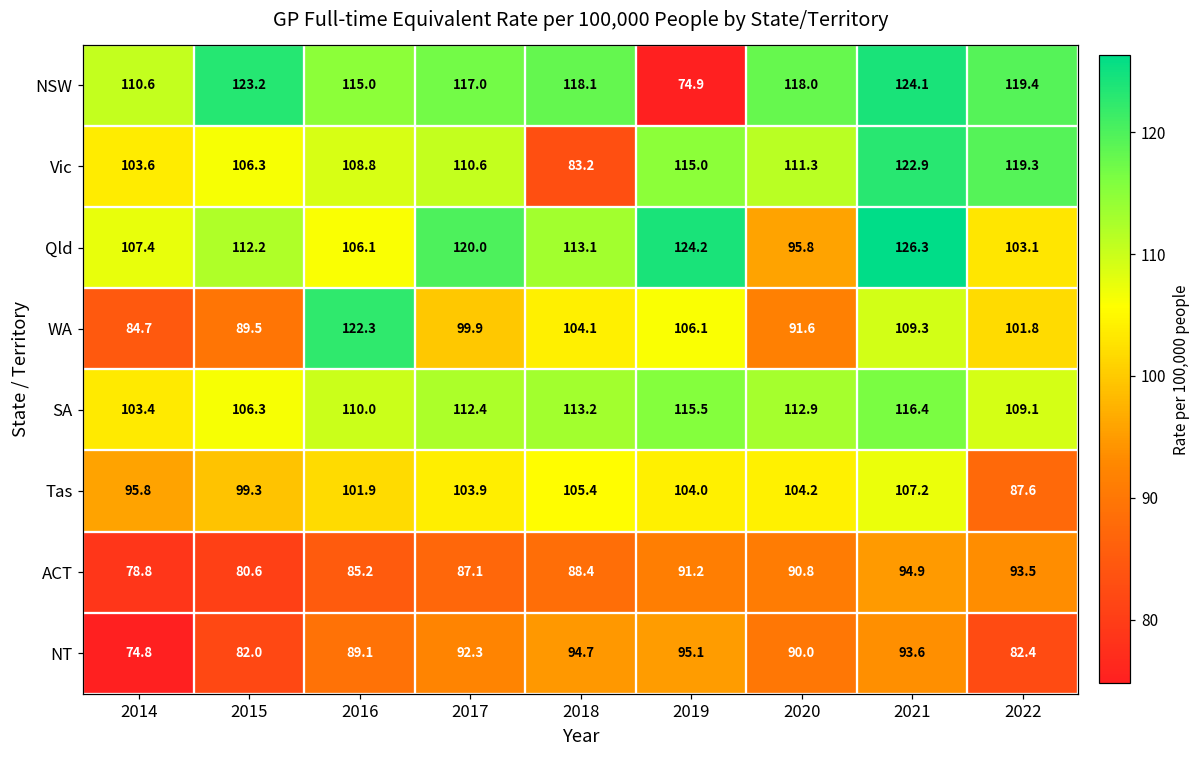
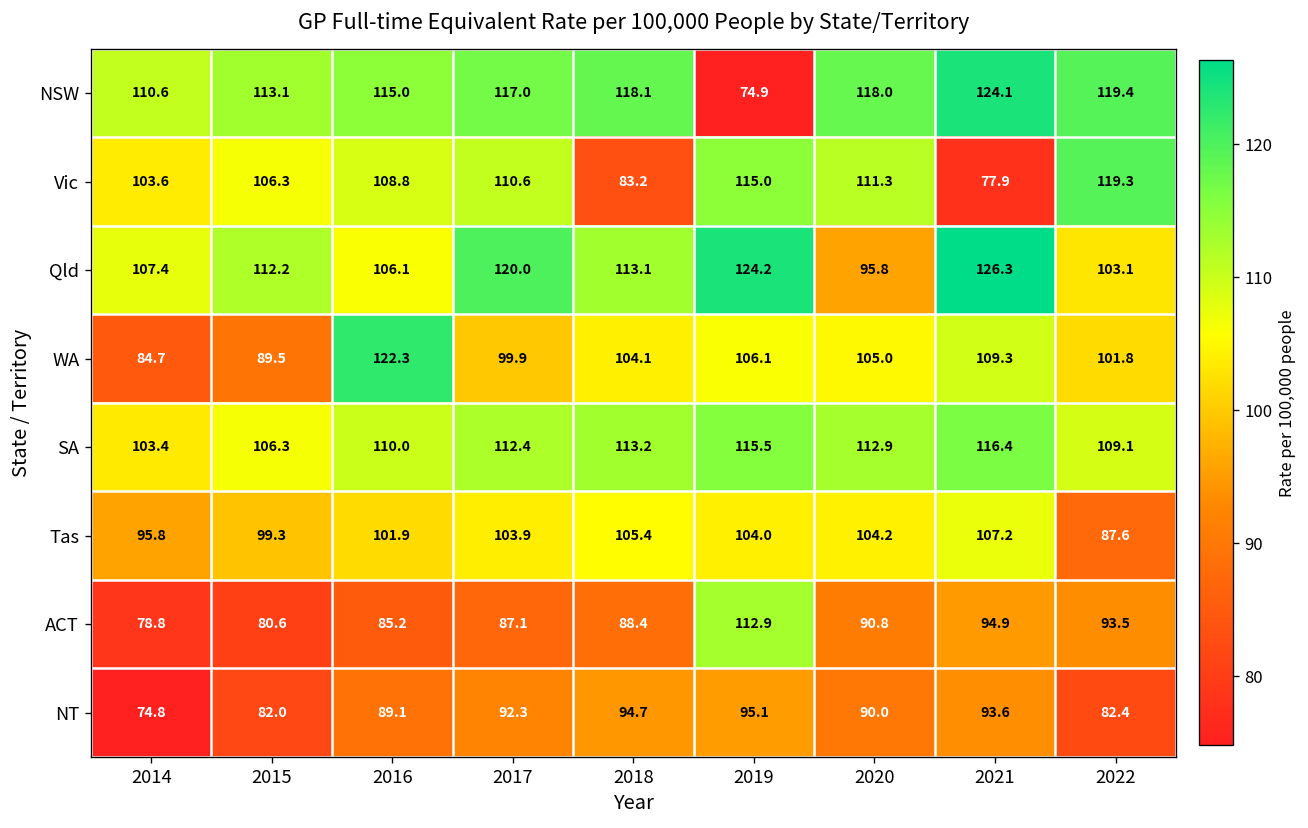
NSW, 2015: 123.2 -> 113.1
Vic, 2021: 122.9 -> 77.9
WA, 2020: 91.6 -> 105.0
ACT, 2019: 91.2 -> 112.9
